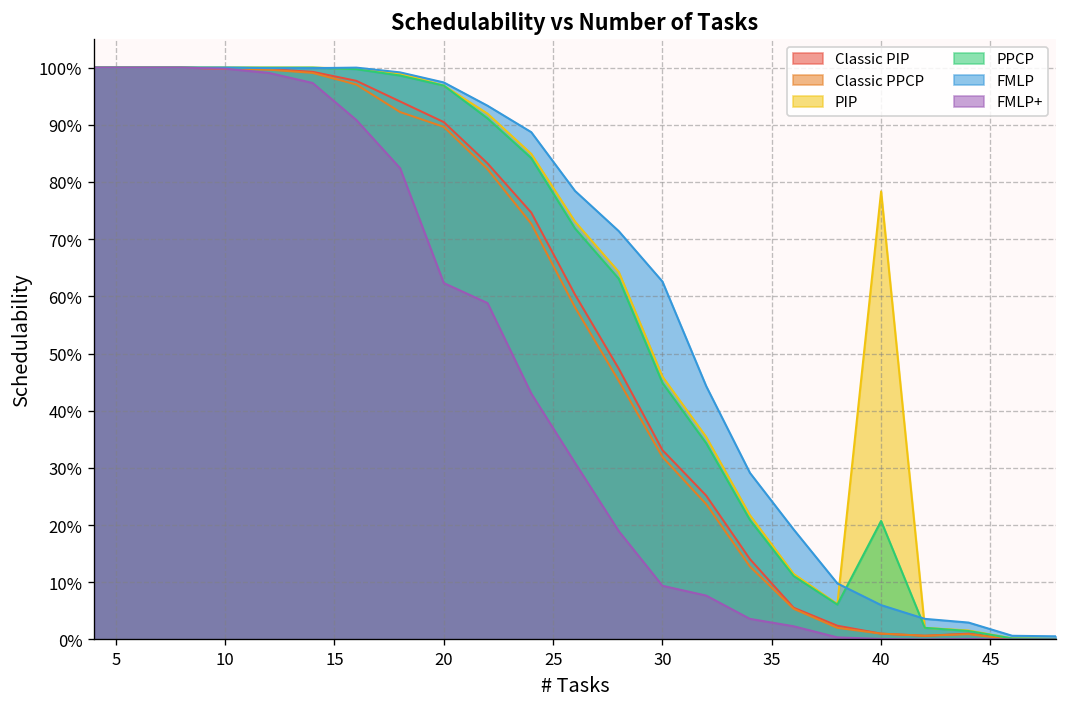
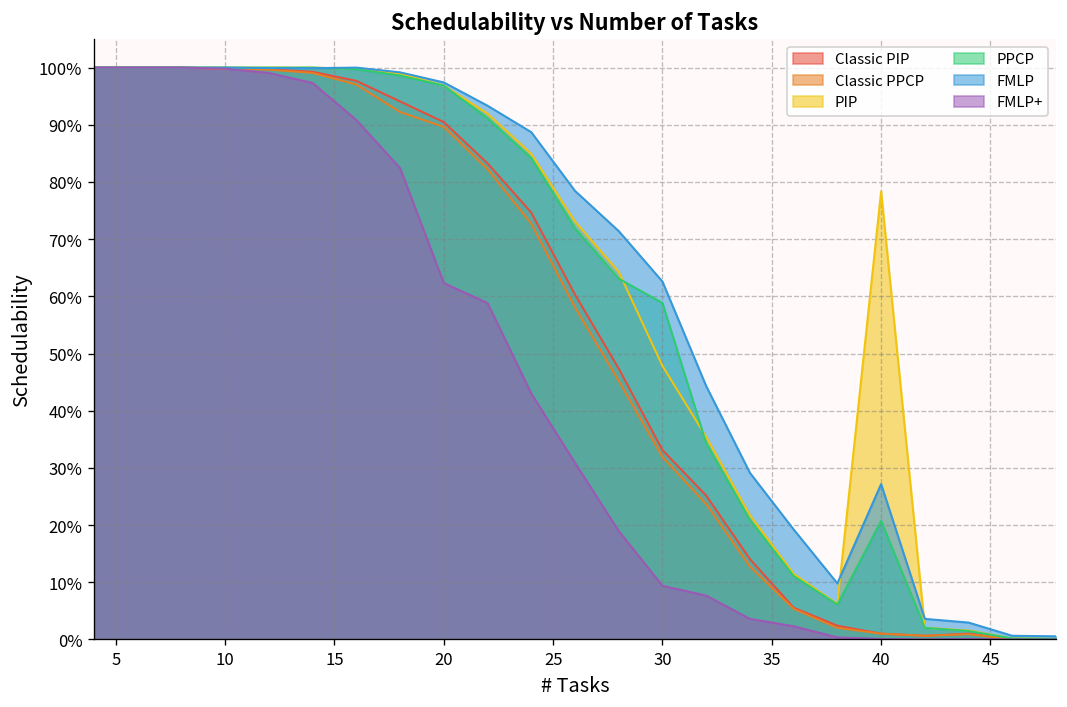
PIP, 30: 46% -> 48%
PPCP, 30: 45% -> 59%
FMLP, 40: 6% -> 27%
